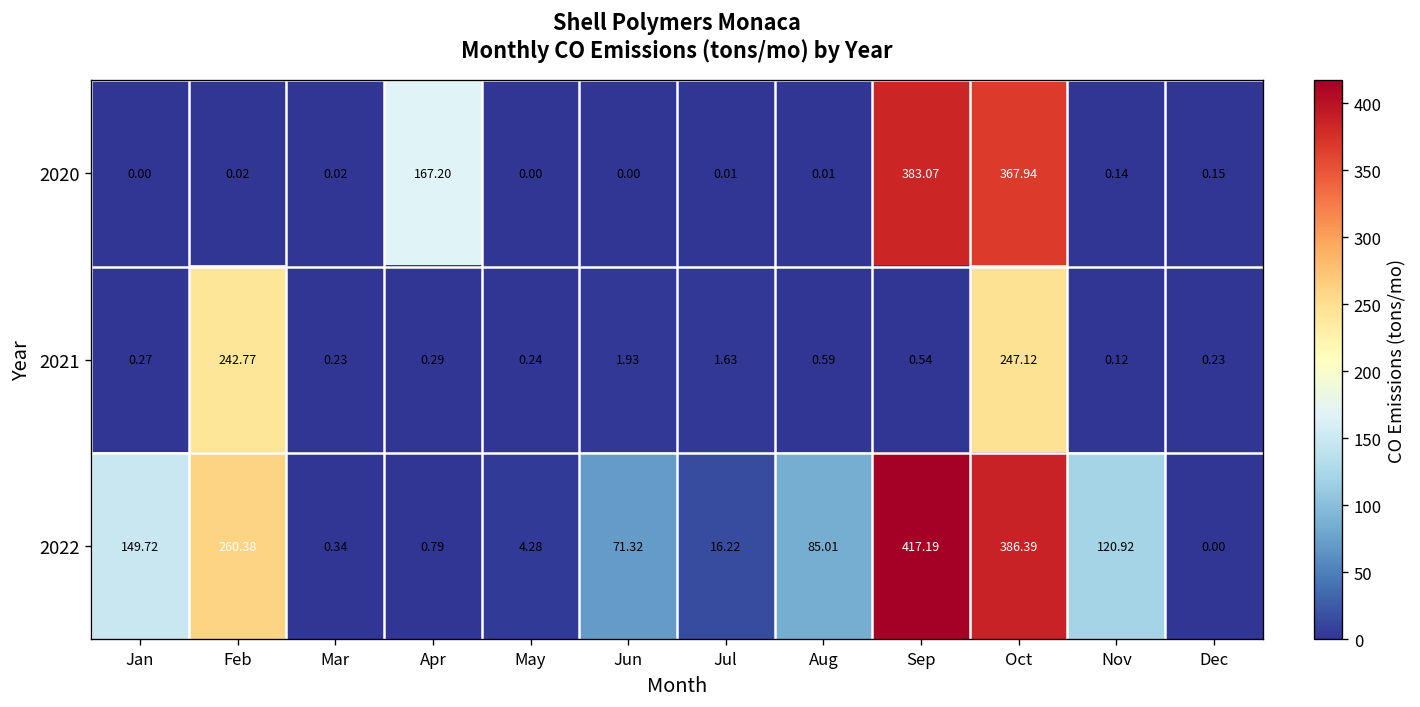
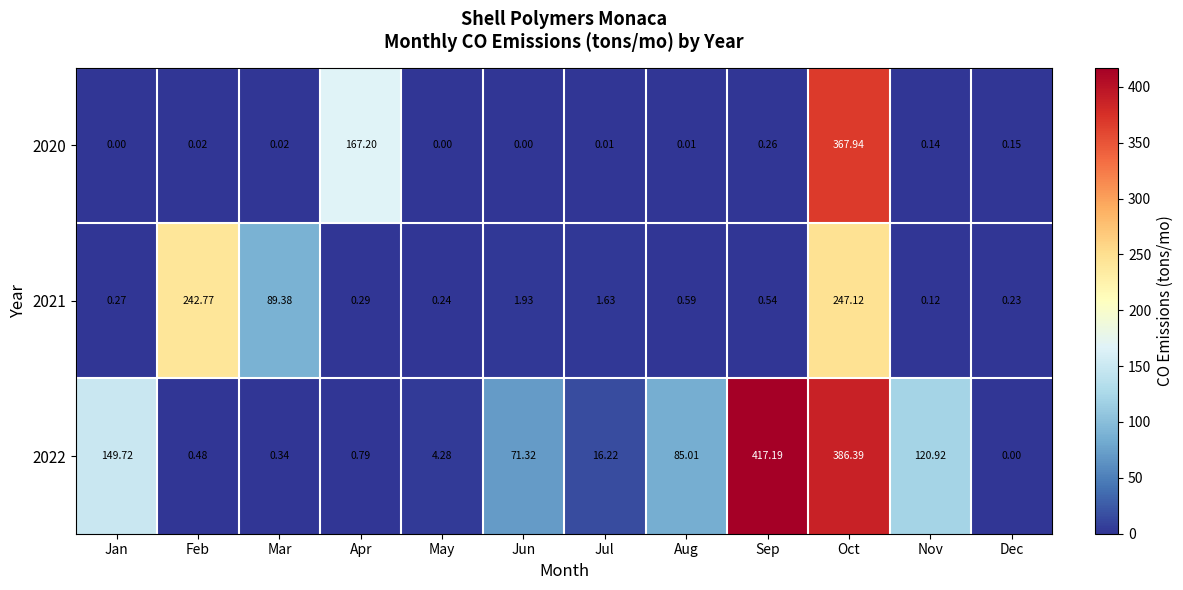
2020, Sep: 383.07 -> 0.26
2021, Mar: 0.23 -> 89.38
2022, Feb: 260.38 -> 0.48
